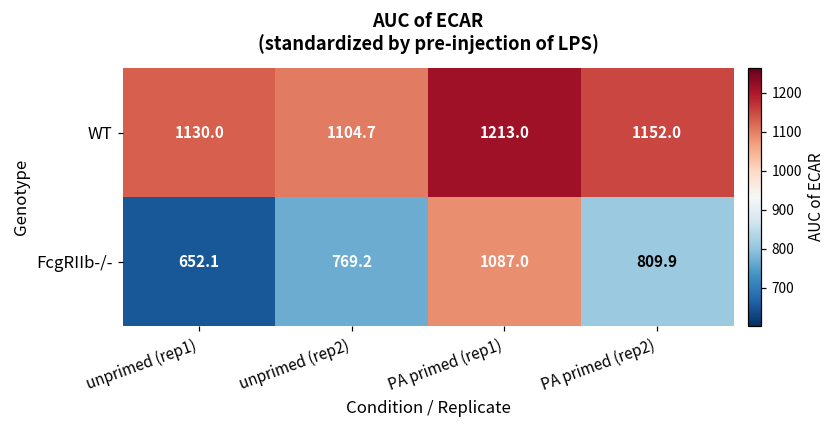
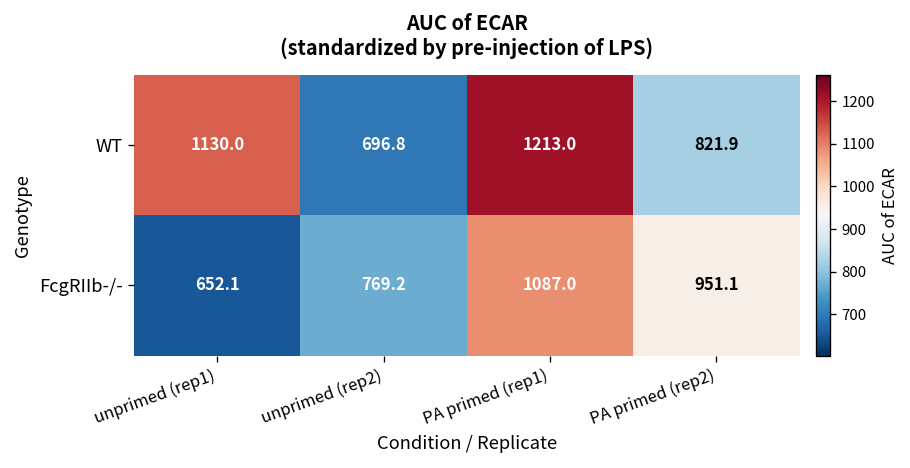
WT, unprimed (rep2): 1104.7 -> 696.8
WT, PA primed (rep2): 1152.0 -> 821.9
FcgRIIb-/-, PA primed (rep2): 809.9 -> 951.1
